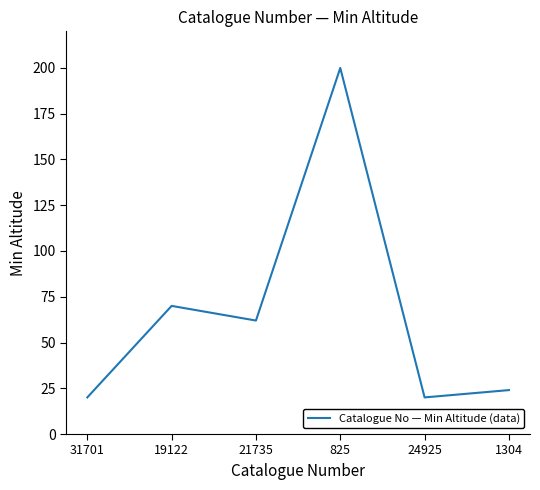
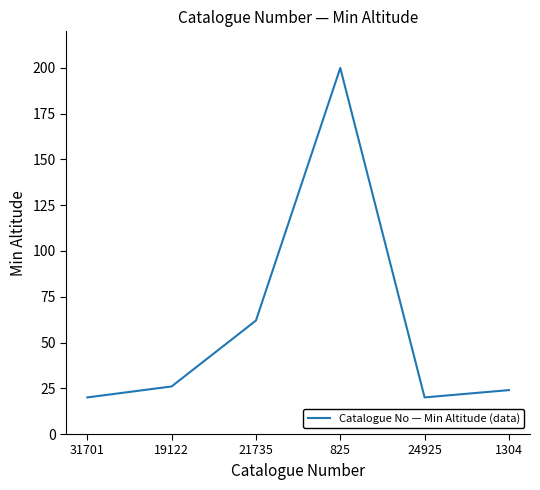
19122: 70 -> 26
